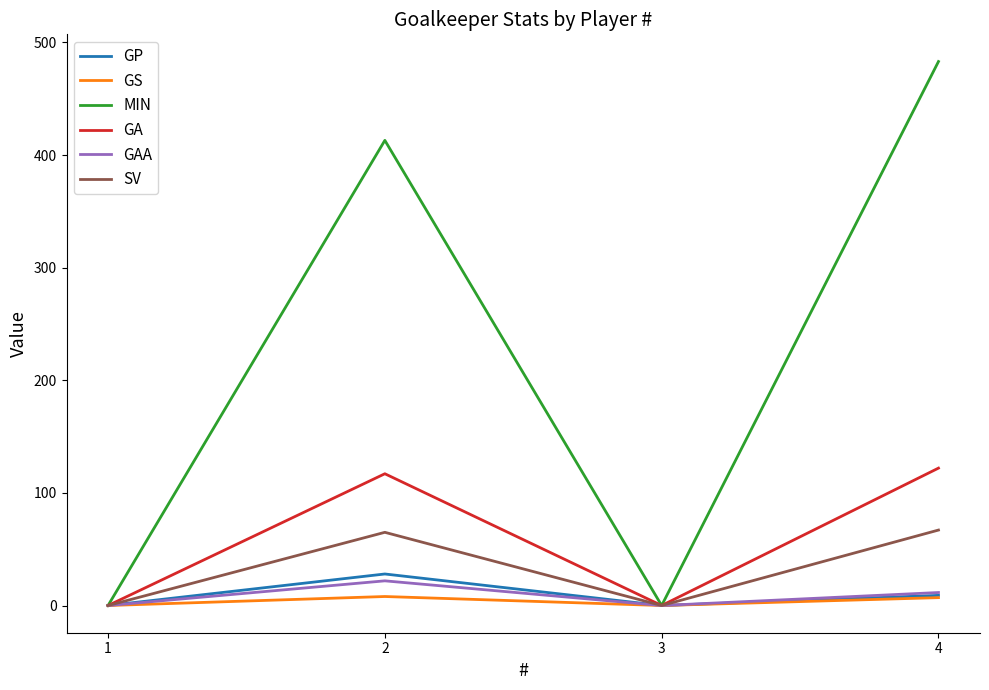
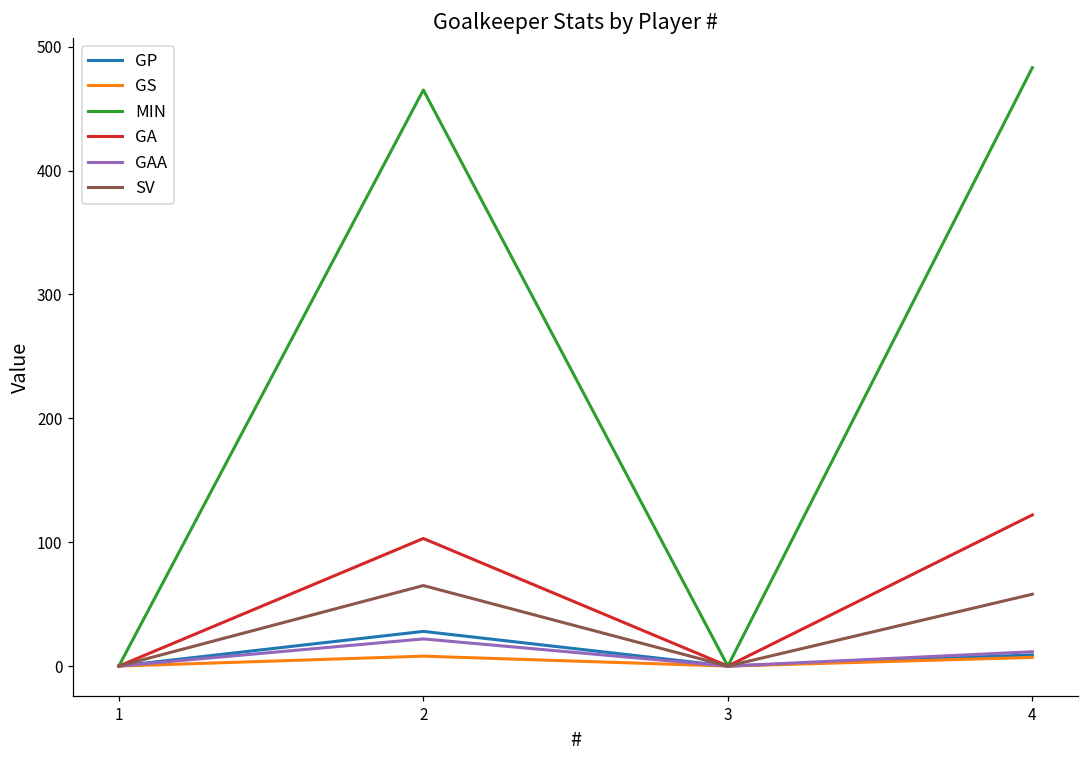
MIN, 2: 413 -> 465
GA, 2: 117 -> 103
SV, 4: 67 -> 58
